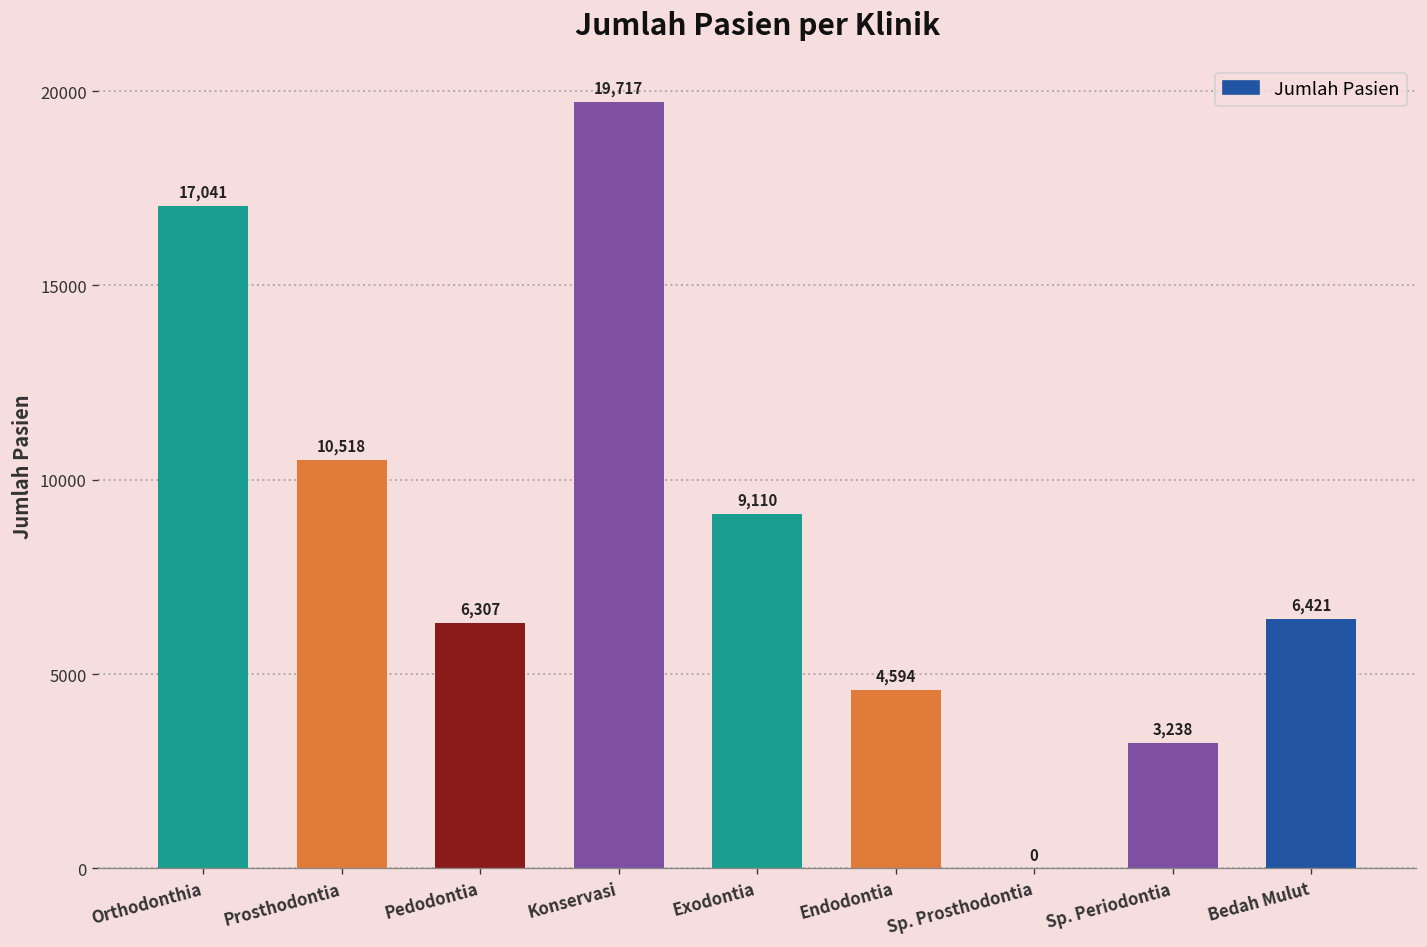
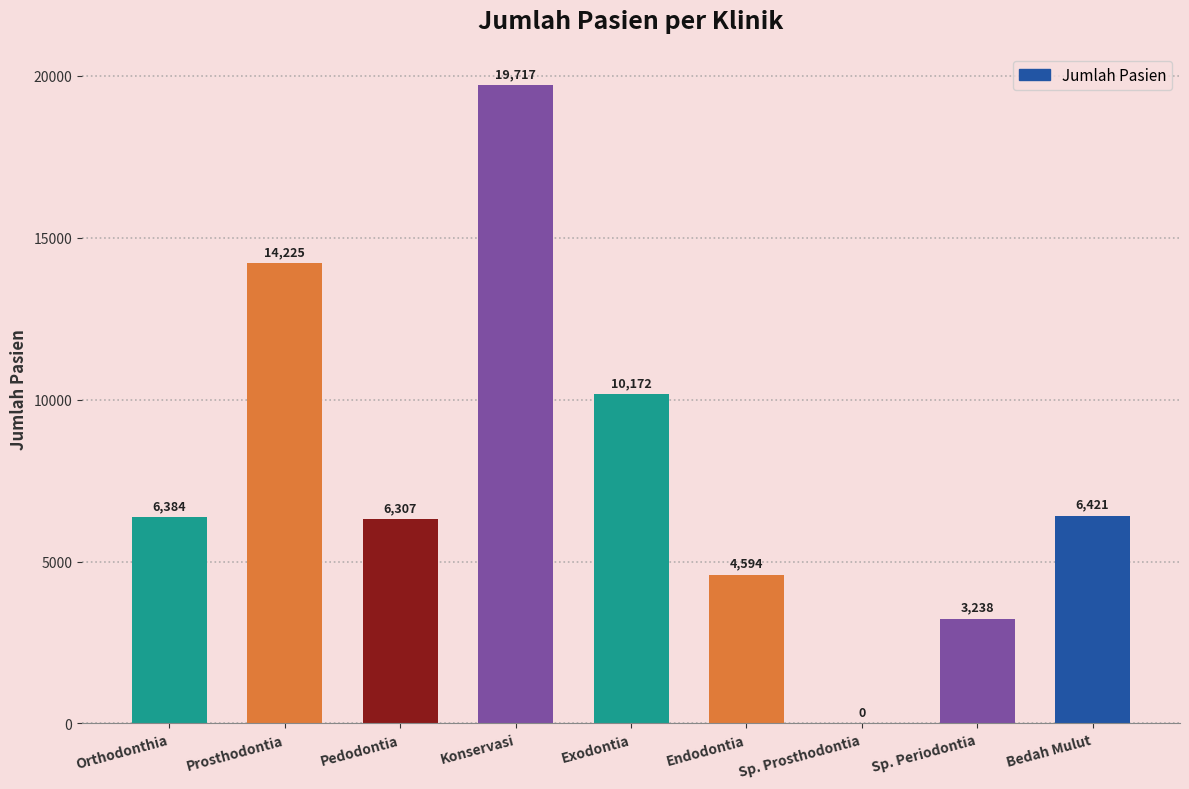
Orthodonthia: 17,041 -> 6,384
Prosthodontia: 10,518 -> 14,225
Exodontia: 9,110 -> 10,172
